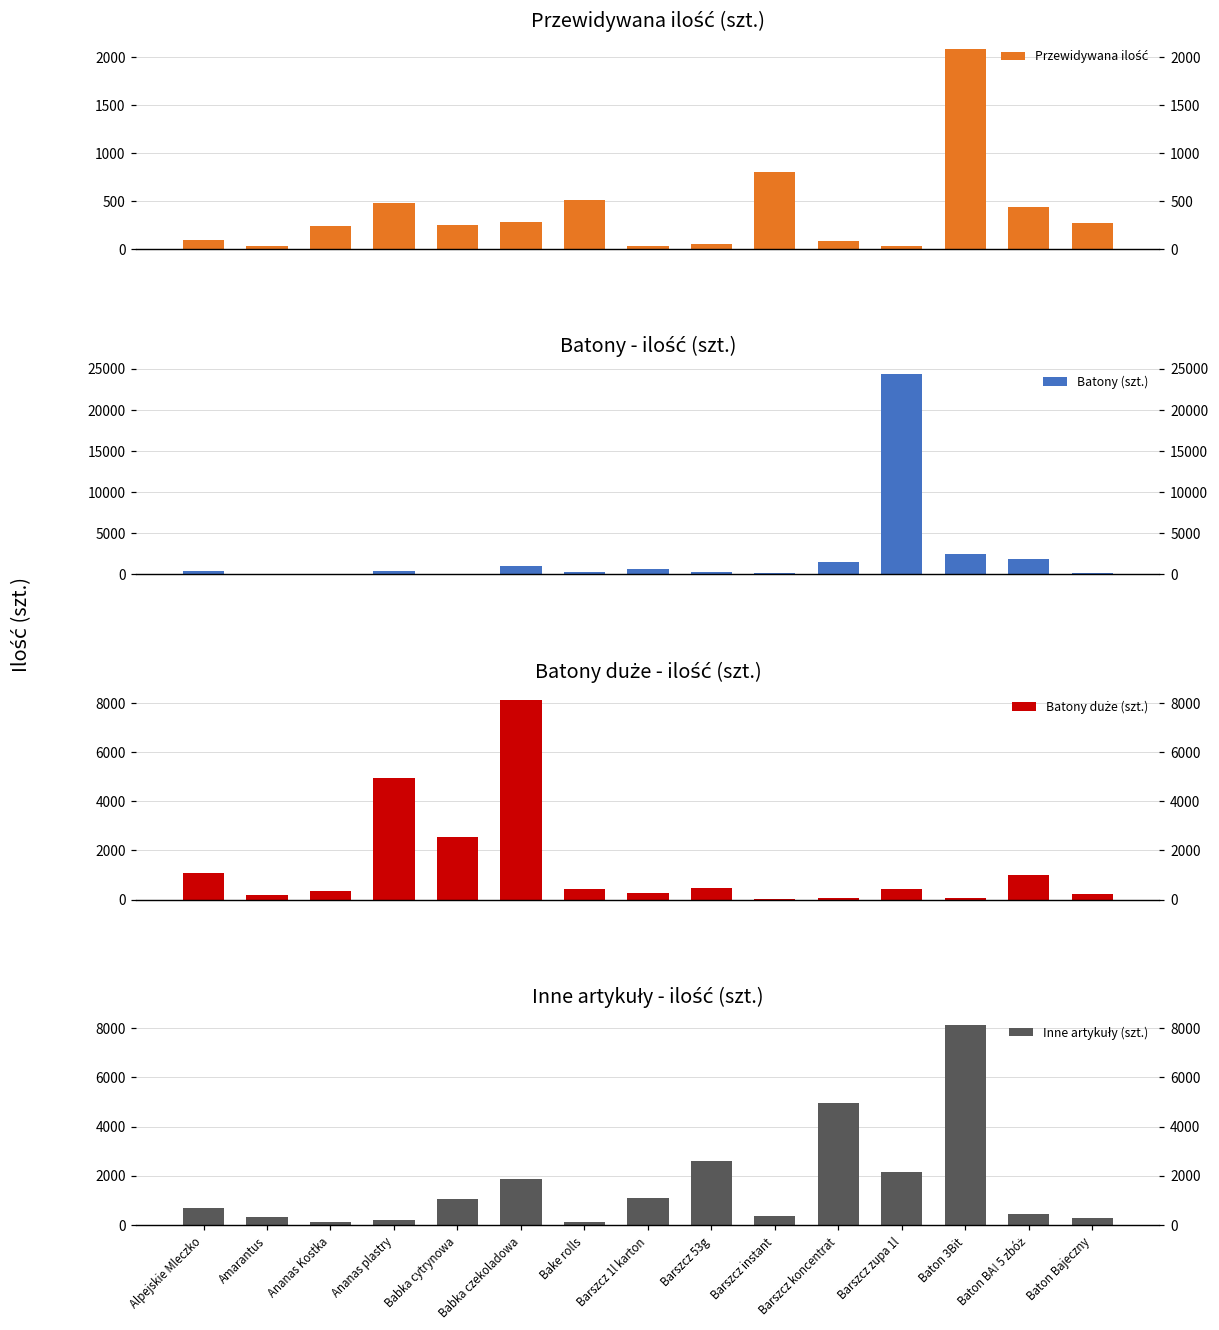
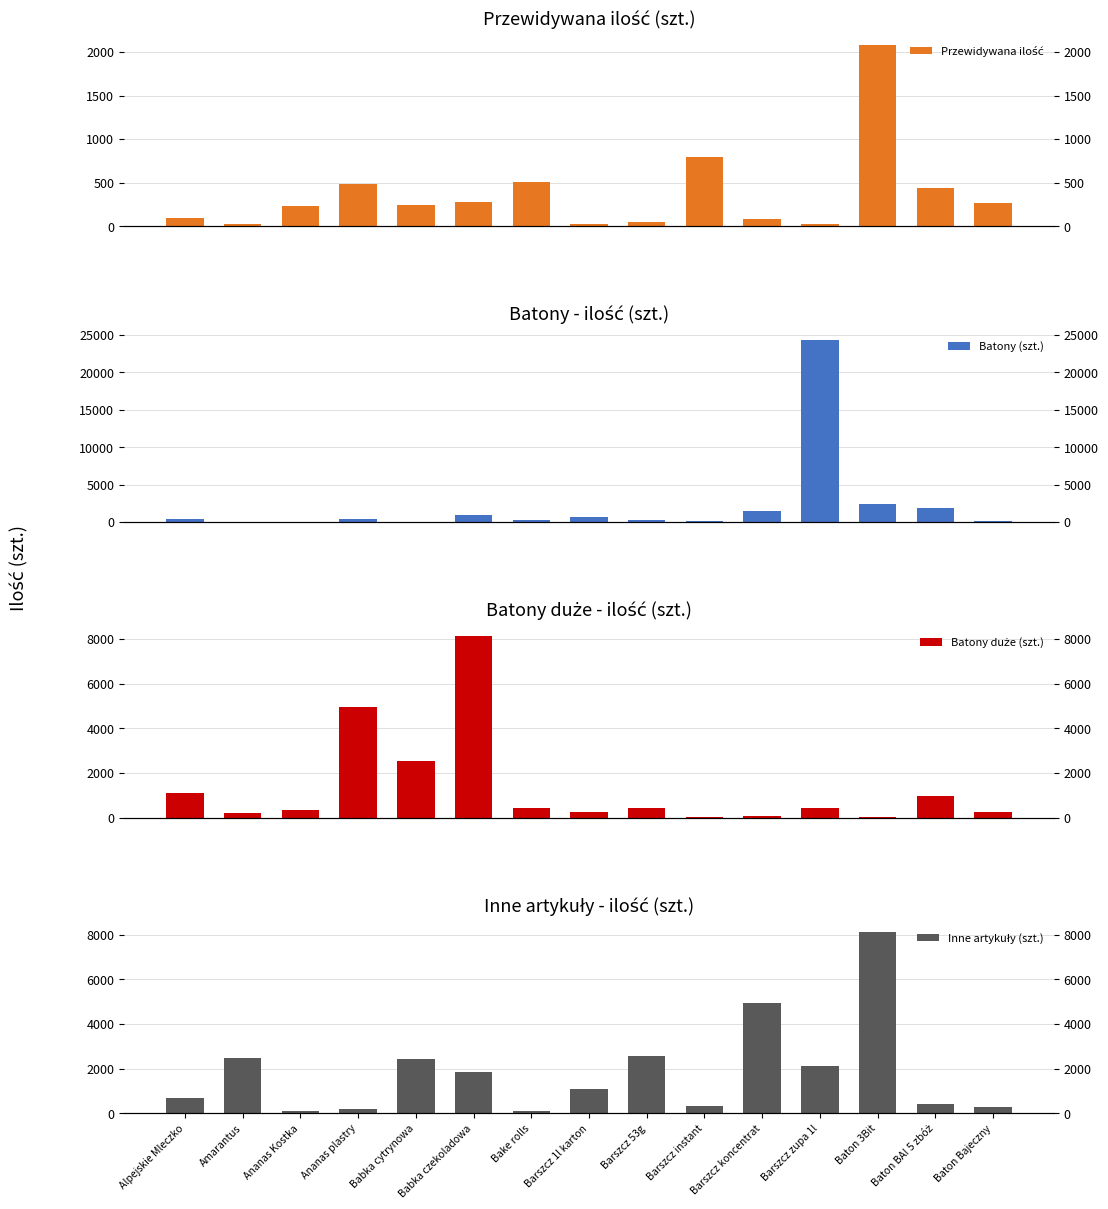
Inne artykuły - ilość (szt.), Amarantus: 300 -> 2500
Inne artykuły - ilość (szt.), Babka cytrynowa: 1100 -> 2500
